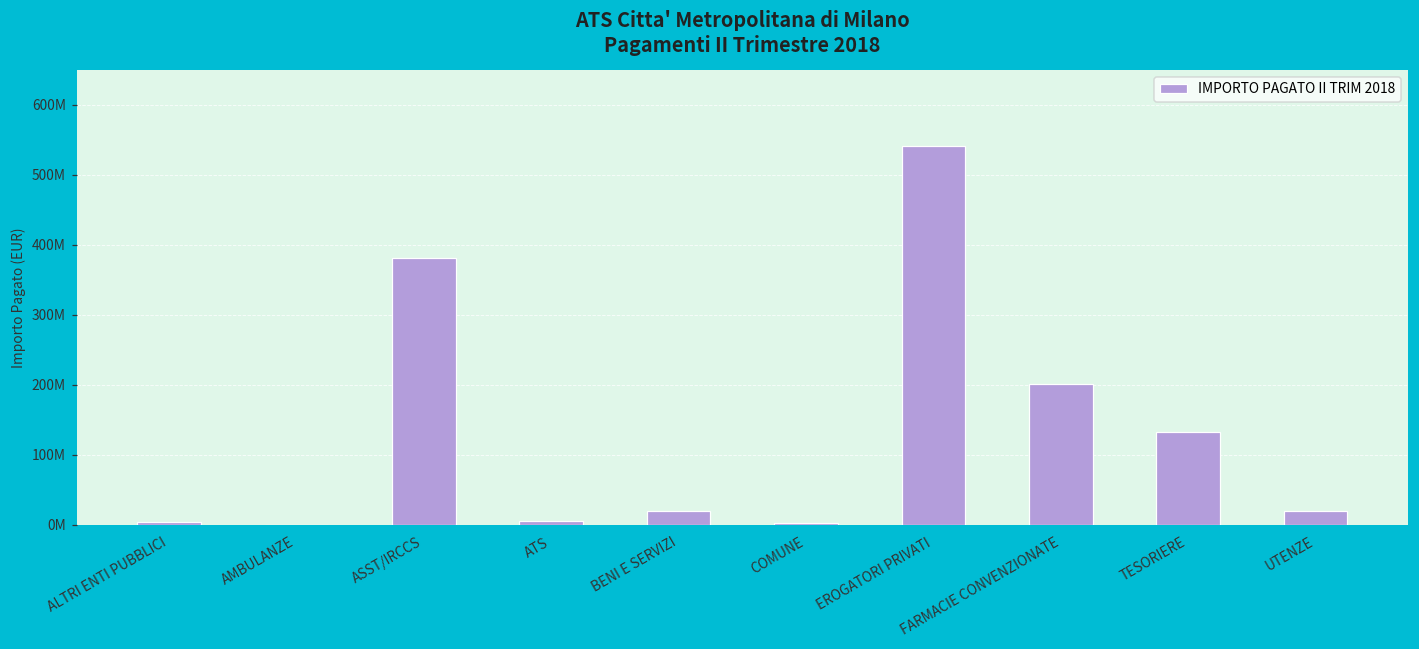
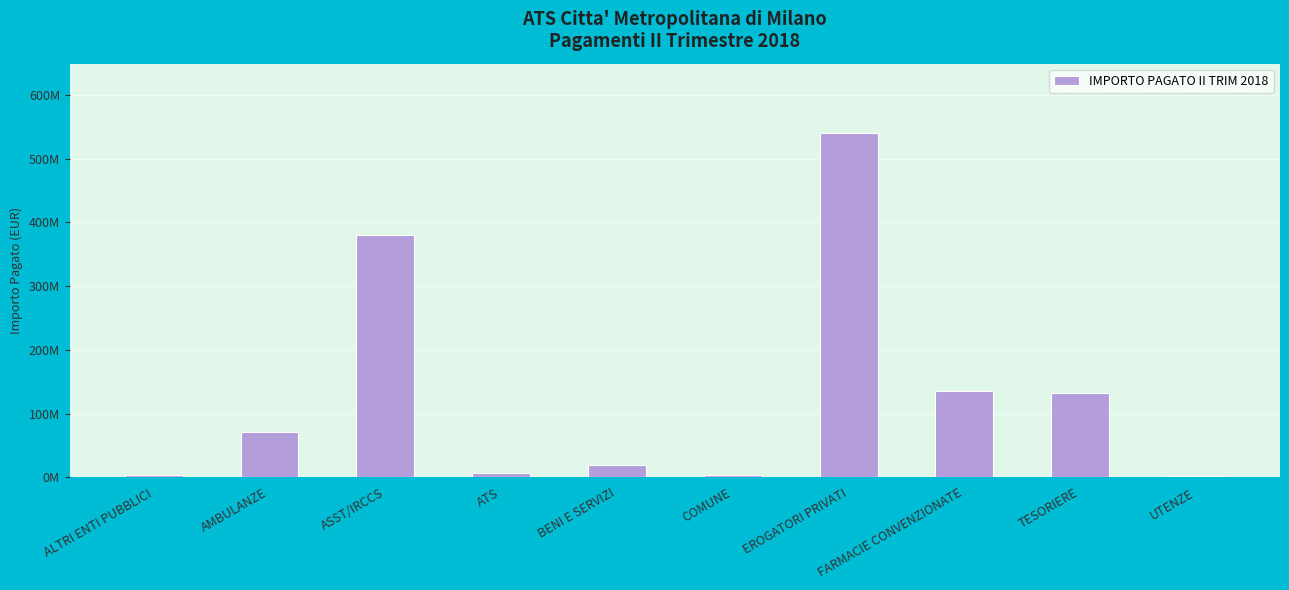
AMBULANZE: 0 -> 70000000
FARMACIE CONVENZIONATE: 200000000 -> 140000000
UTENZE: 20000000 -> 0
